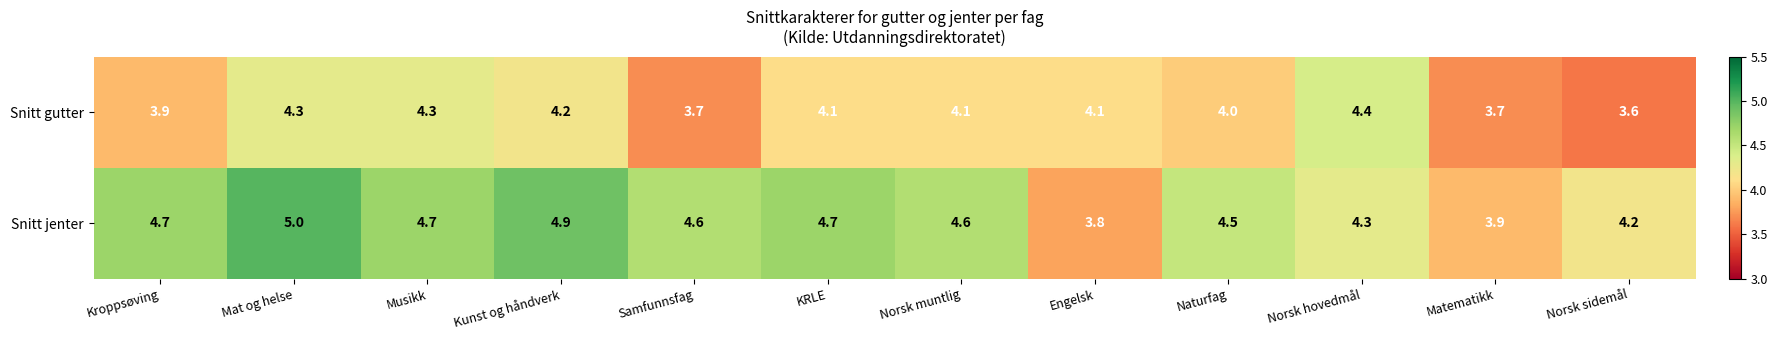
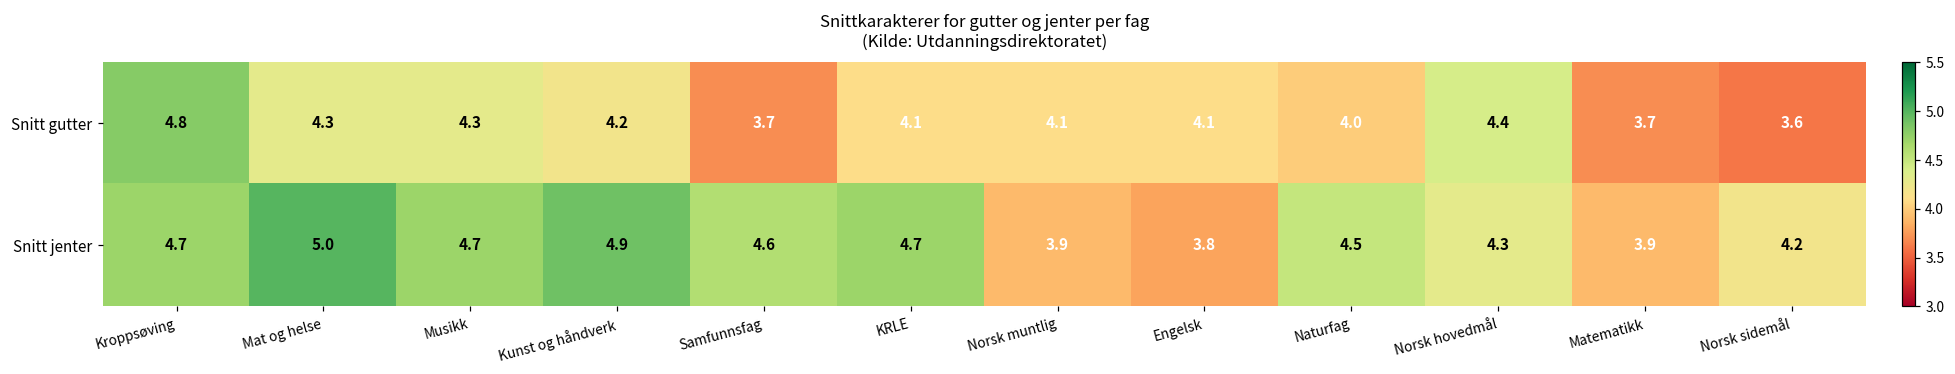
Snitt gutter, Kroppsøving: 3.9 -> 4.8
Snitt jenter, Norsk muntlig: 4.6 -> 3.9
